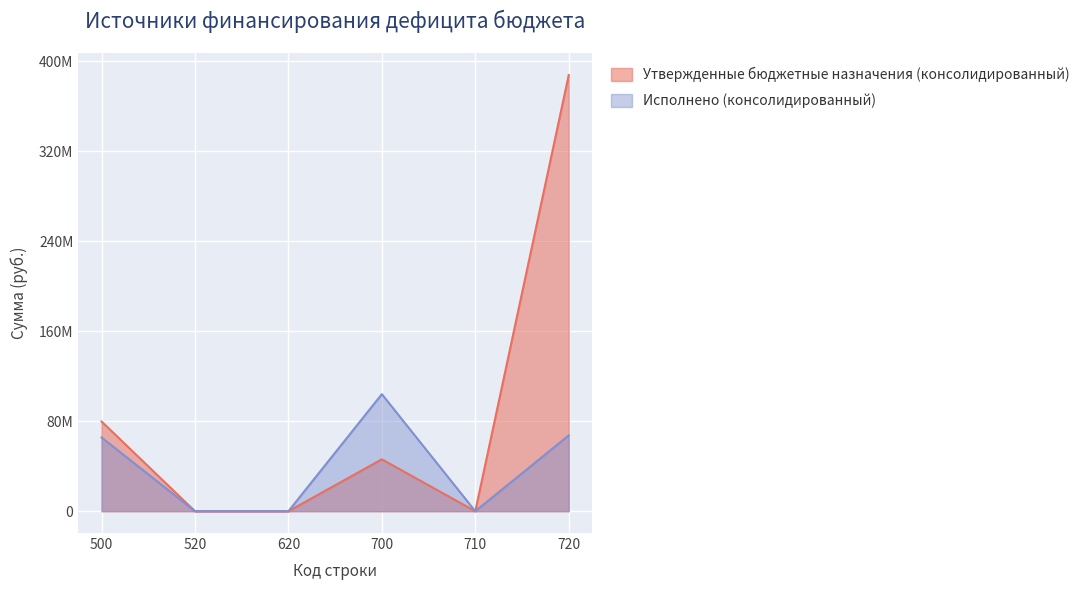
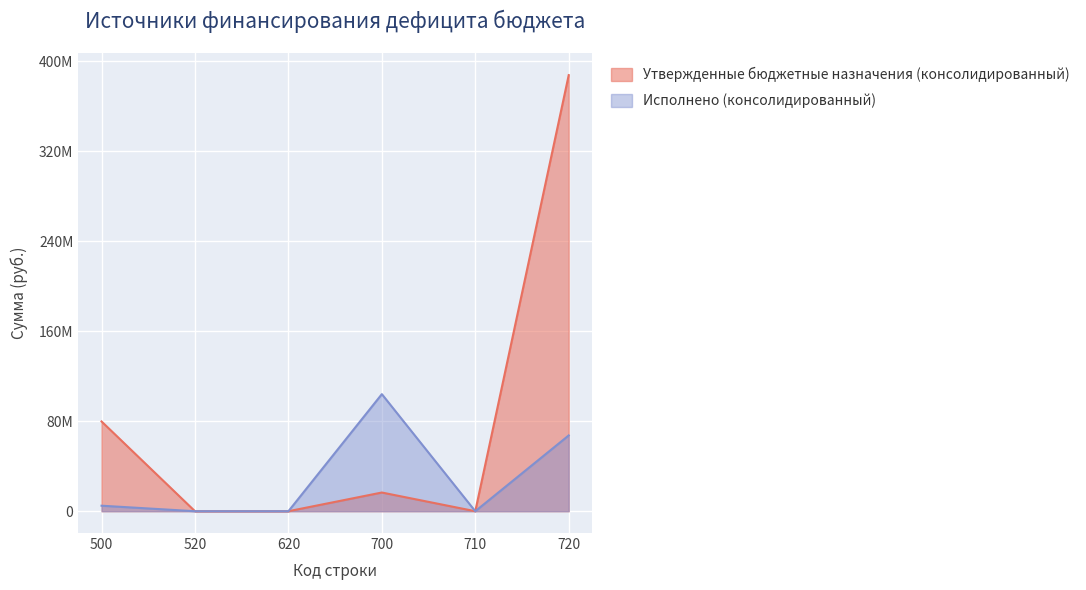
Исполнено (консолидированный), 500: 66000000 -> 5000000
Утвержденные бюджетные назначения (консолидированный), 700: 46000000 -> 17000000
